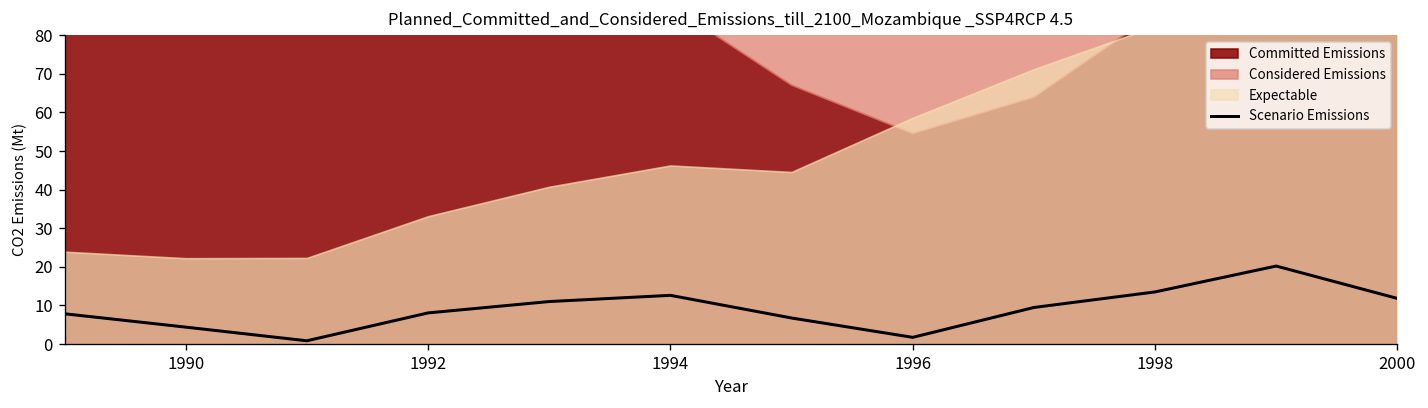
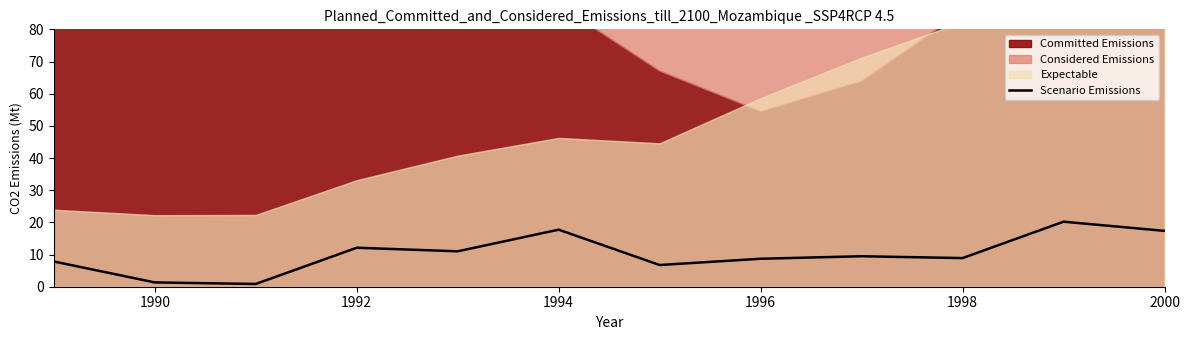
Scenario Emissions, 1990: 4 -> 1
Scenario Emissions, 1992: 8 -> 12
Scenario Emissions, 1994: 13 -> 18
Scenario Emissions, 1996: 2 -> 9
Scenario Emissions, 1998: 14 -> 9
Scenario Emissions, 2000: 12 -> 17
